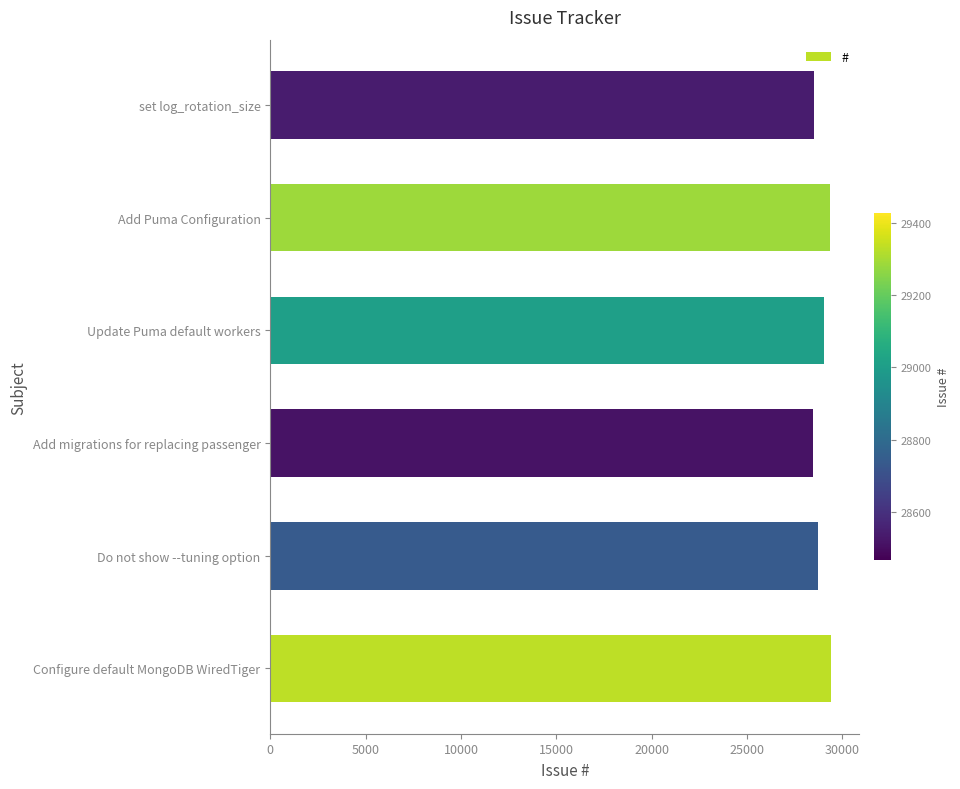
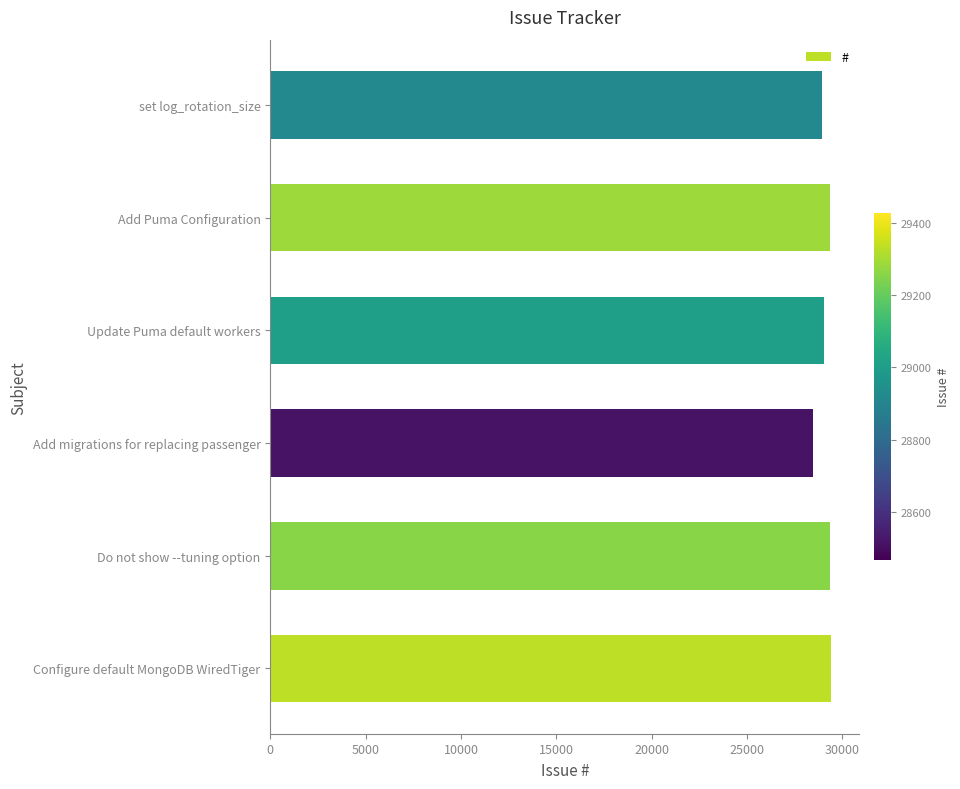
set log_rotation_size: 28500 -> 28900
Do not show --tuning option: 28700 -> 29300
